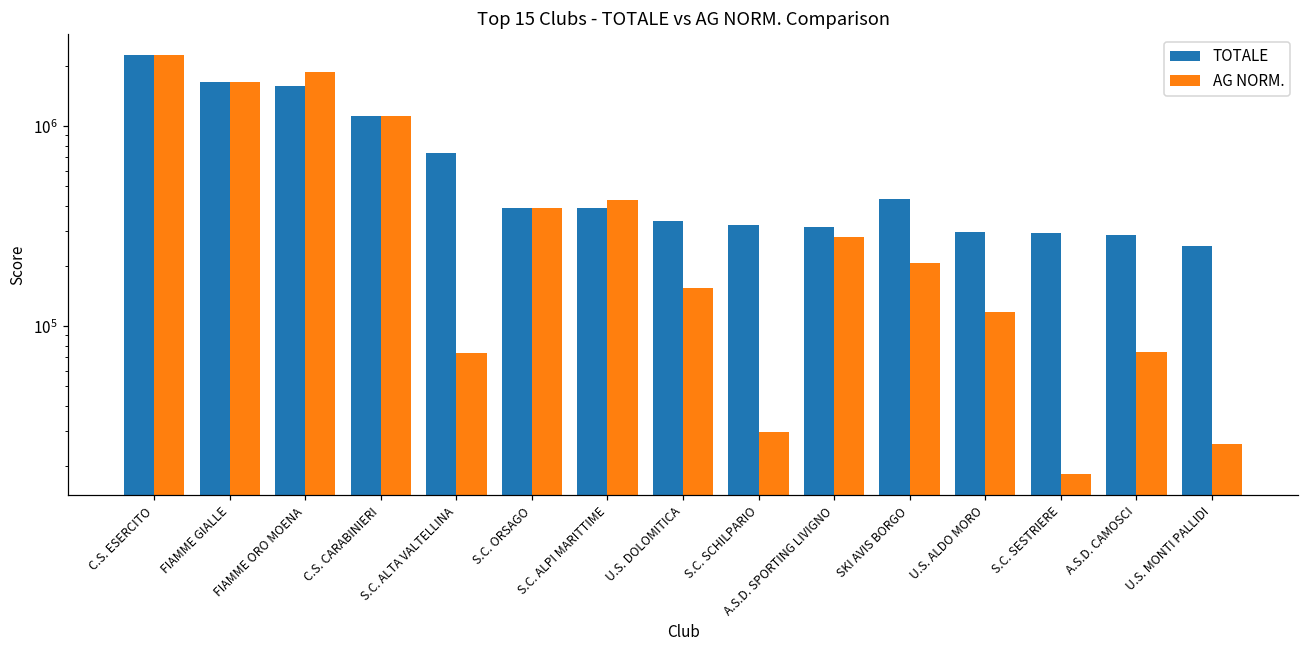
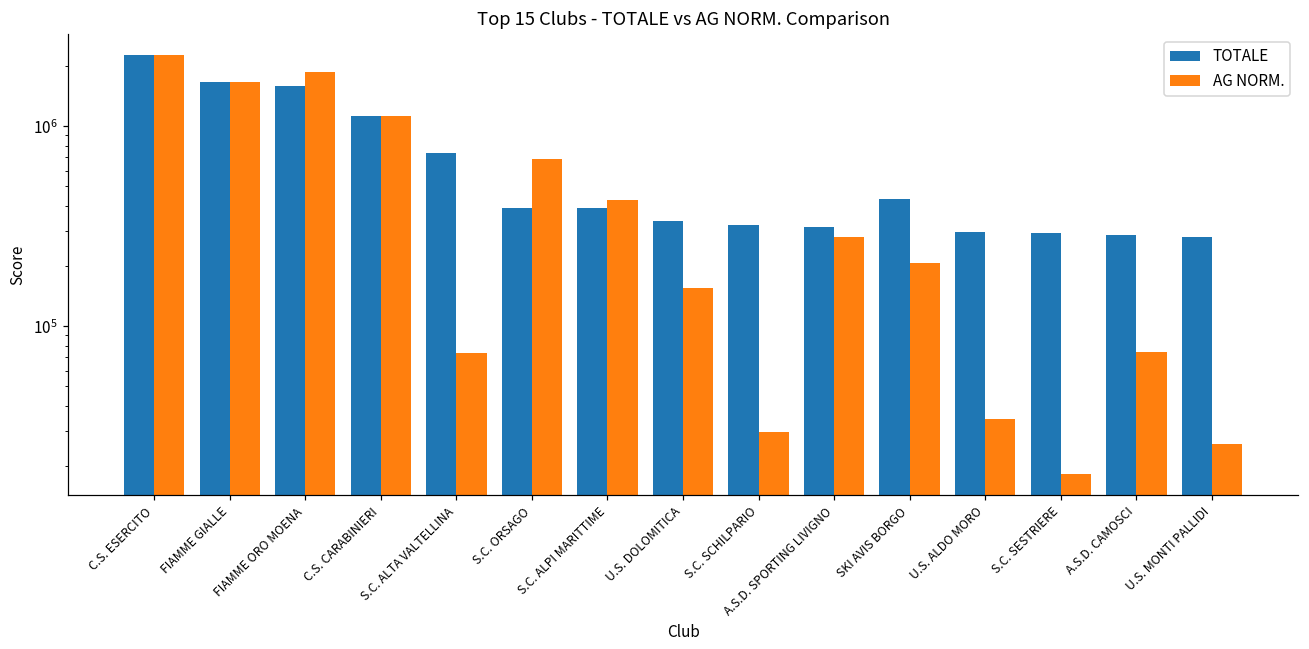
AG NORM., S.C. ORSAGO: 390000 -> 690000
AG NORM., U.S. ALDO MORO: 120000 -> 34000
TOTALE, U.S. MONTI PALLIDI: 250000 -> 280000
